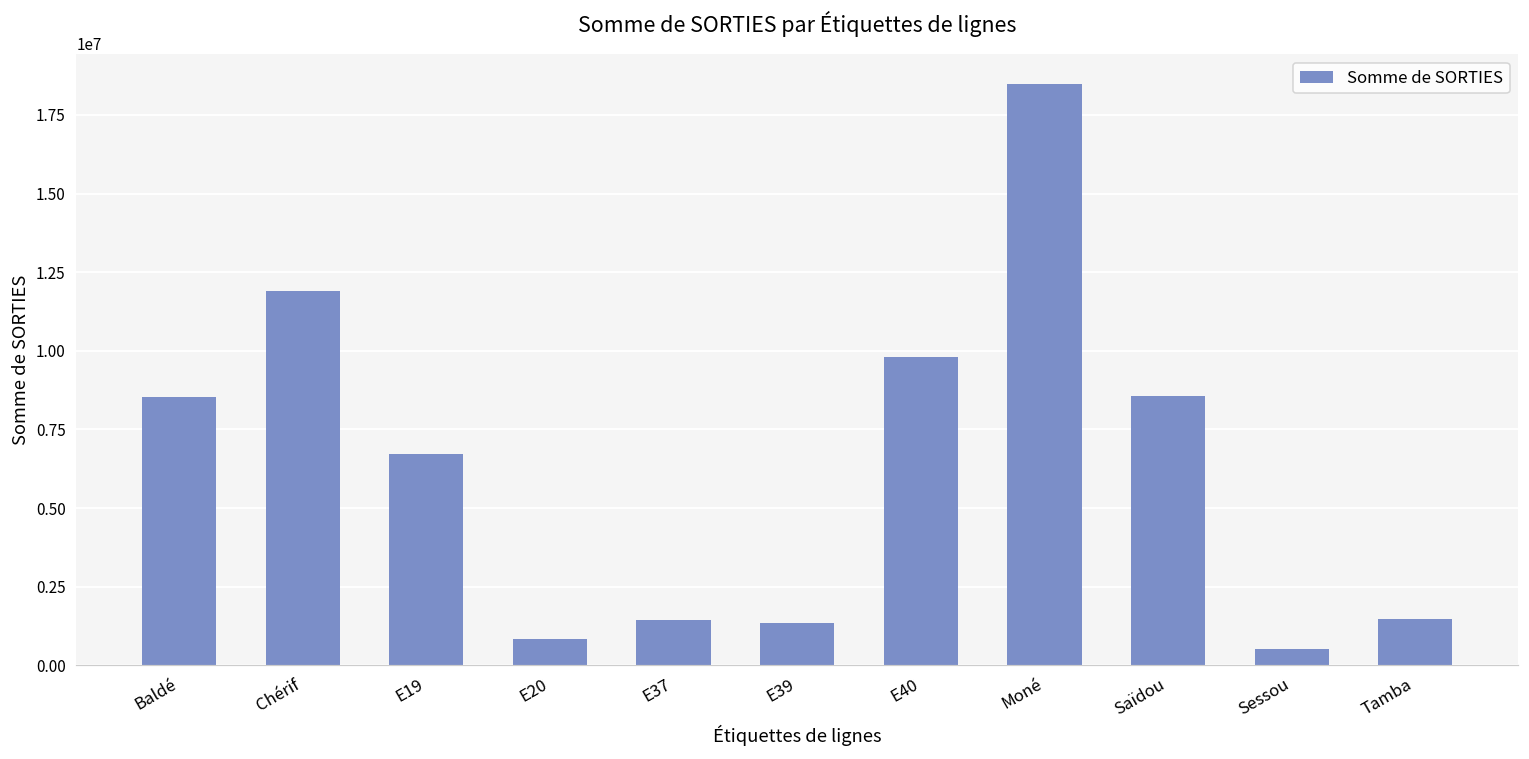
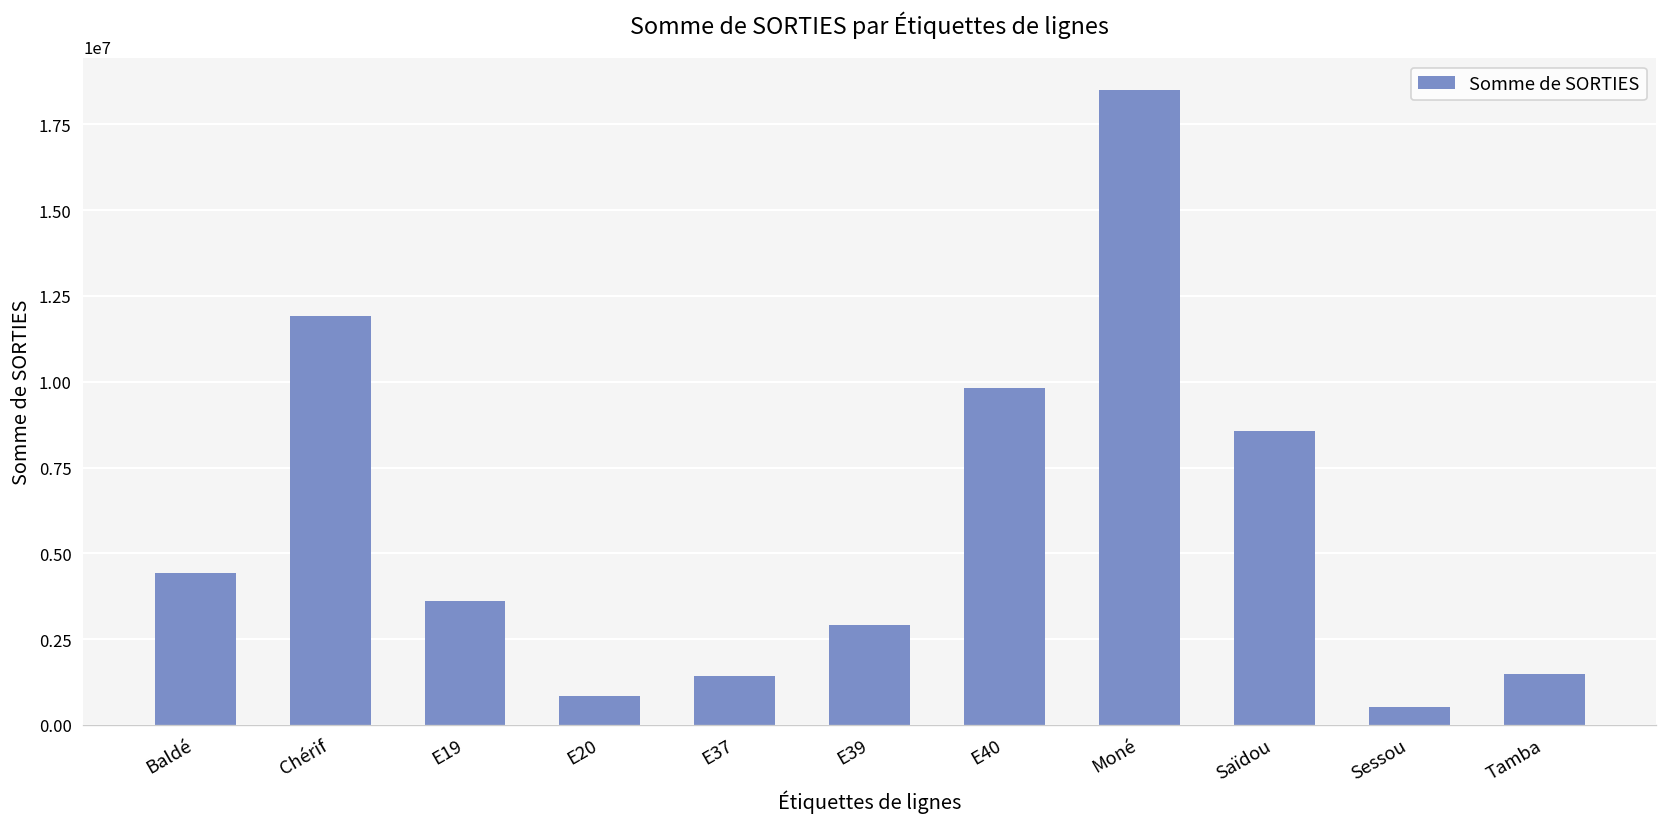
Baldé: 8500000 -> 4400000
E19: 6700000 -> 3600000
E39: 1400000 -> 2900000
